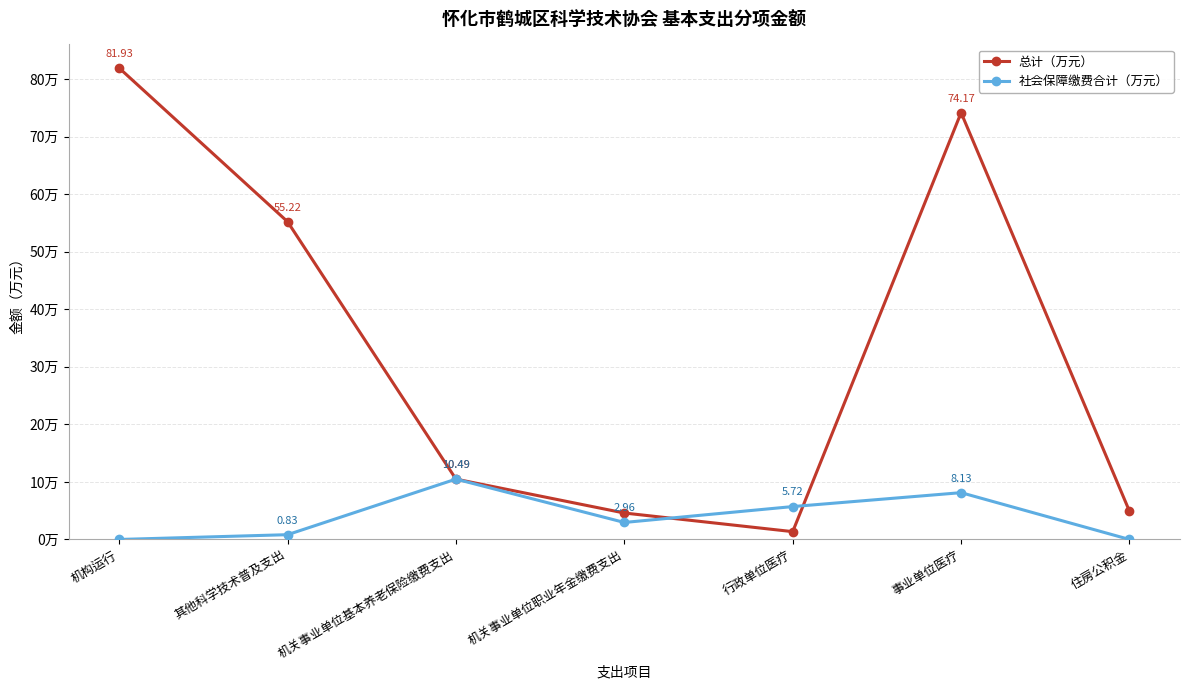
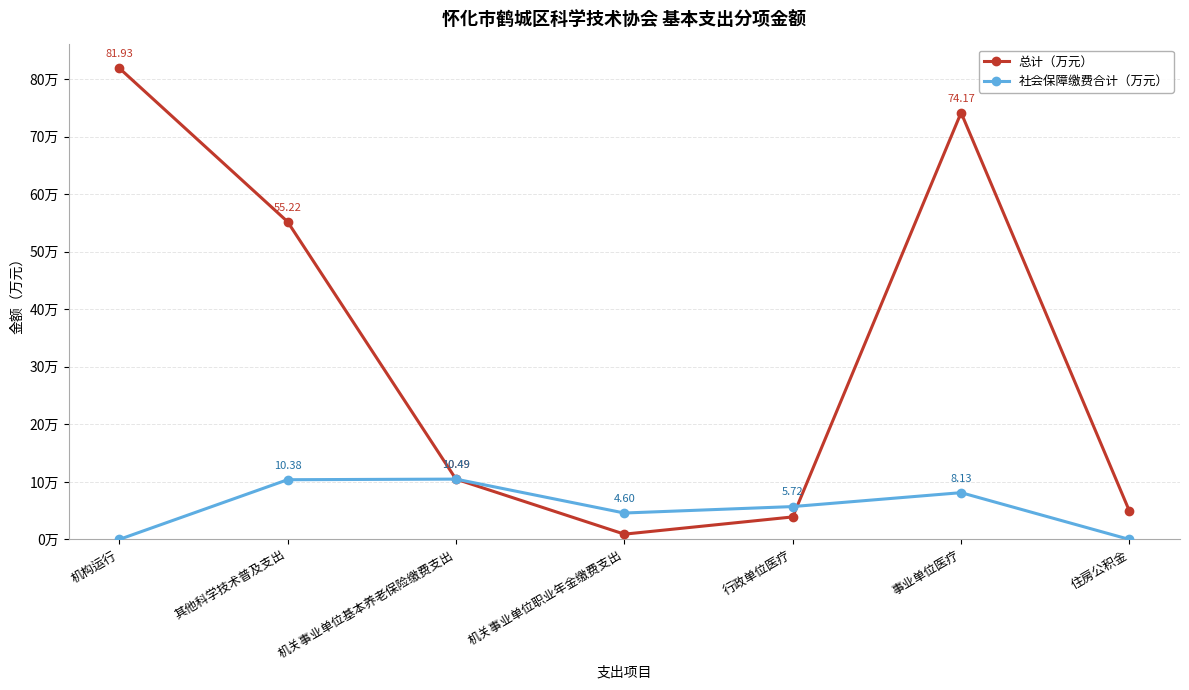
社会保障缴费合计（万元）, 其他科学技术普及支出: 0.83 -> 10.38
总计（万元）, 机关事业单位职业年金缴费支出: 5万 -> 1万
社会保障缴费合计（万元）, 机关事业单位职业年金缴费支出: 2.96 -> 4.60
总计（万元）, 行政单位医疗: 1万 -> 4万
